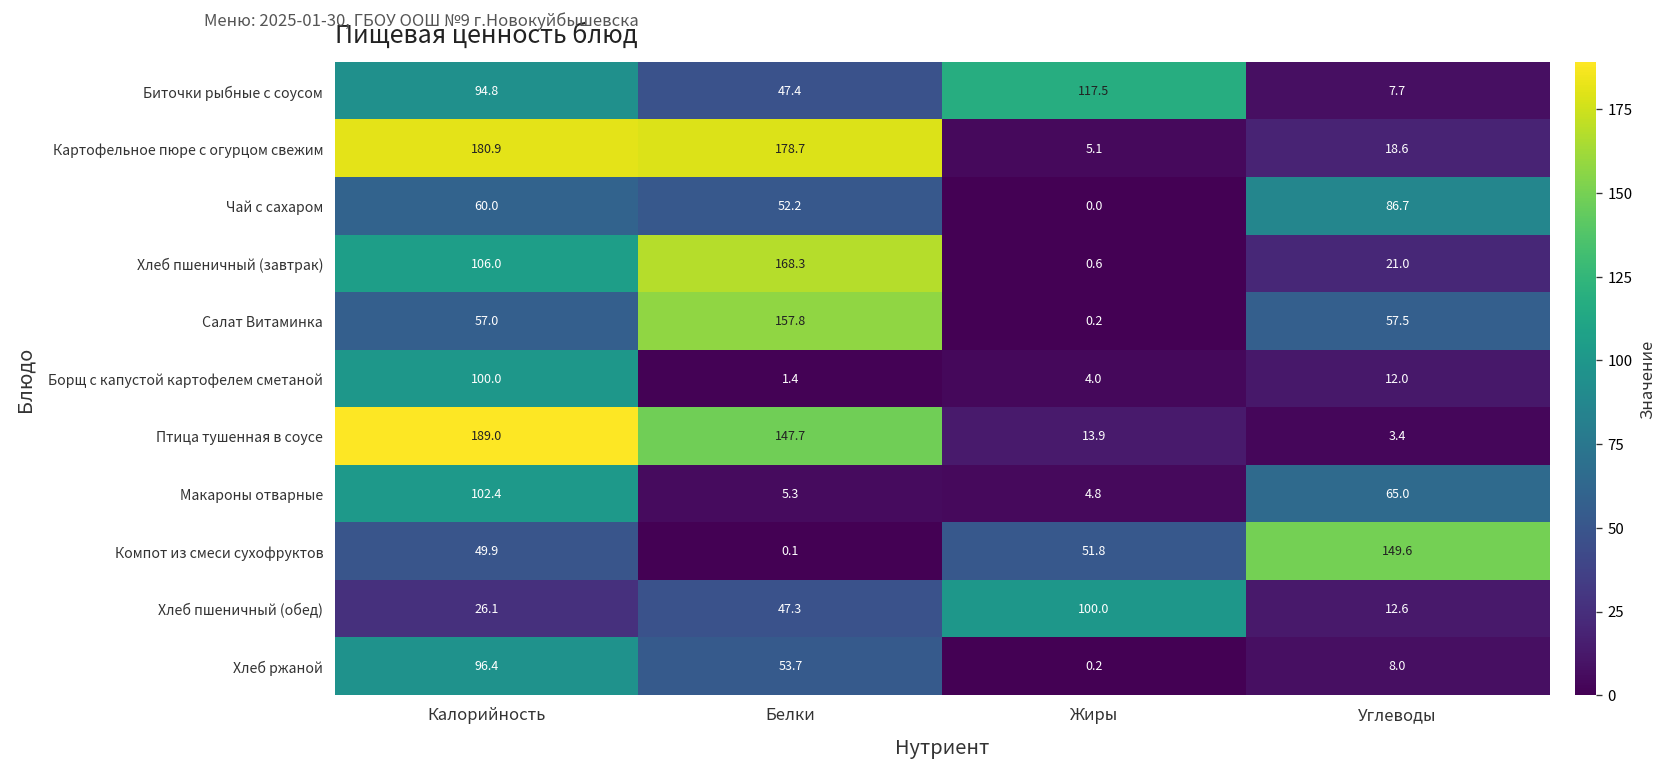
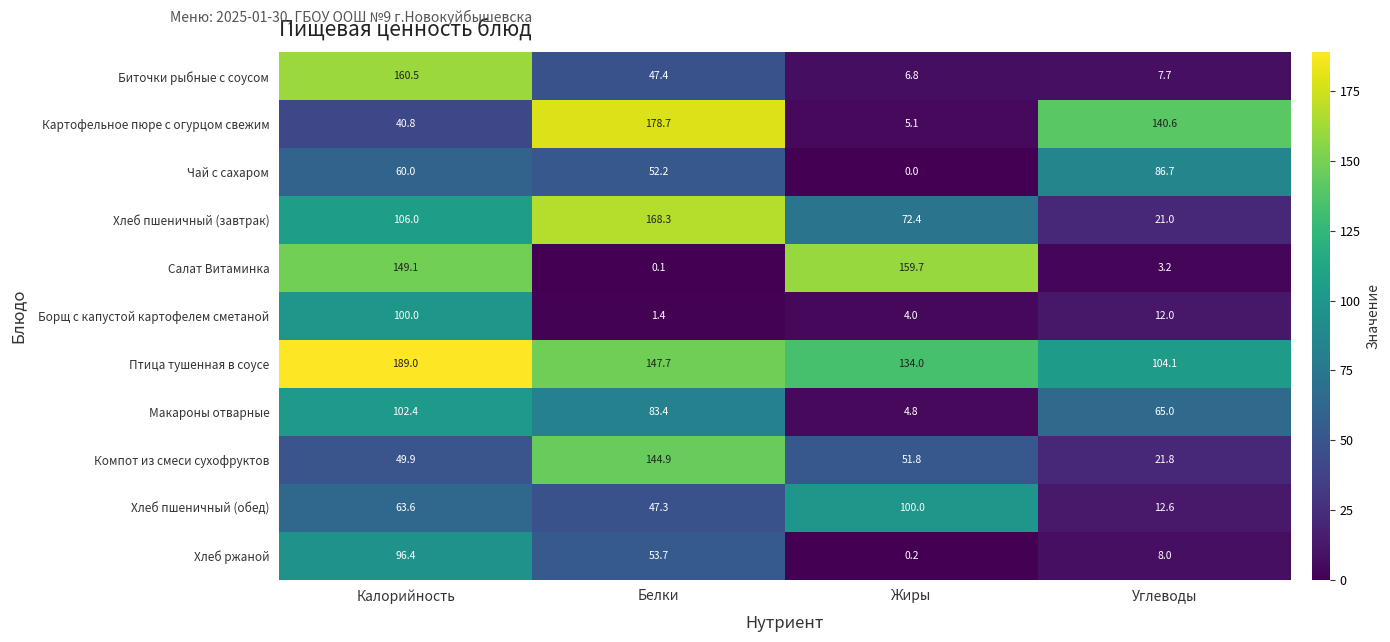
Биточки рыбные с соусом, Калорийность: 94.8 -> 160.5
Биточки рыбные с соусом, Жиры: 117.5 -> 6.8
Картофельное пюре с огурцом свежим, Калорийность: 180.9 -> 40.8
Картофельное пюре с огурцом свежим, Углеводы: 18.6 -> 140.6
Хлеб пшеничный (завтрак), Жиры: 0.6 -> 72.4
Салат Витаминка, Калорийность: 57.0 -> 149.1
Салат Витаминка, Белки: 157.8 -> 0.1
Салат Витаминка, Жиры: 0.2 -> 159.7
Салат Витаминка, Углеводы: 57.5 -> 3.2
Птица тушенная в соусе, Жиры: 13.9 -> 134.0
Птица тушенная в соусе, Углеводы: 3.4 -> 104.1
Макароны отварные, Белки: 5.3 -> 83.4
Компот из смеси сухофруктов, Белки: 0.1 -> 144.9
Компот из смеси сухофруктов, Углеводы: 149.6 -> 21.8
Хлеб пшеничный (обед), Калорийность: 26.1 -> 63.6
